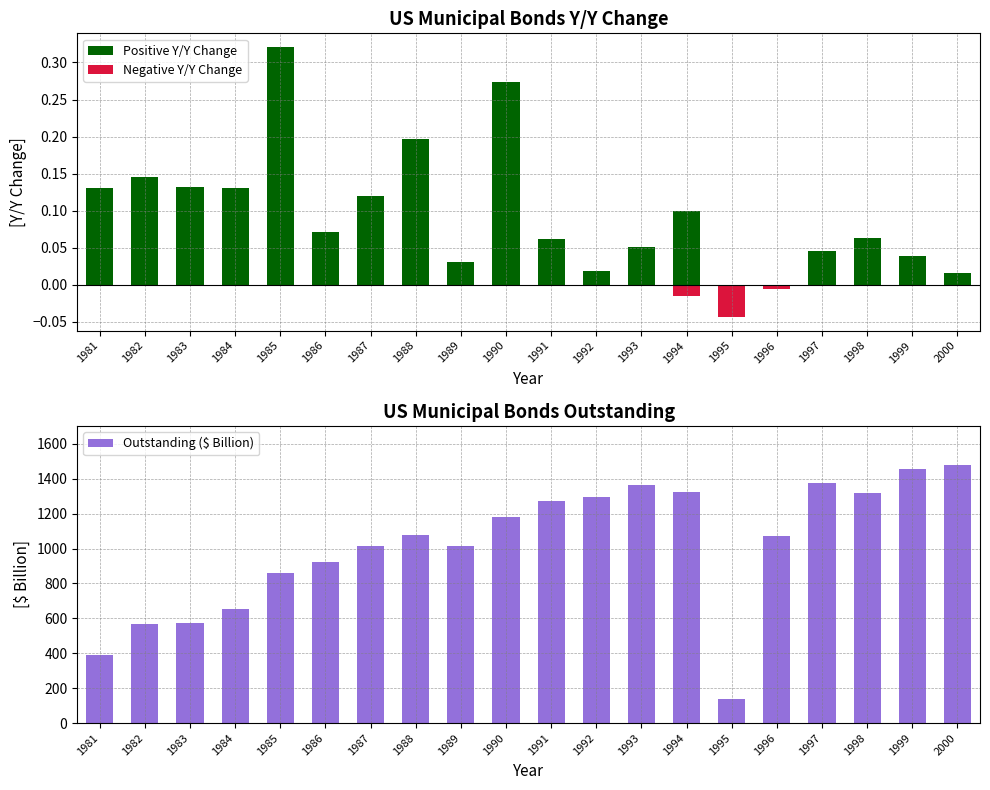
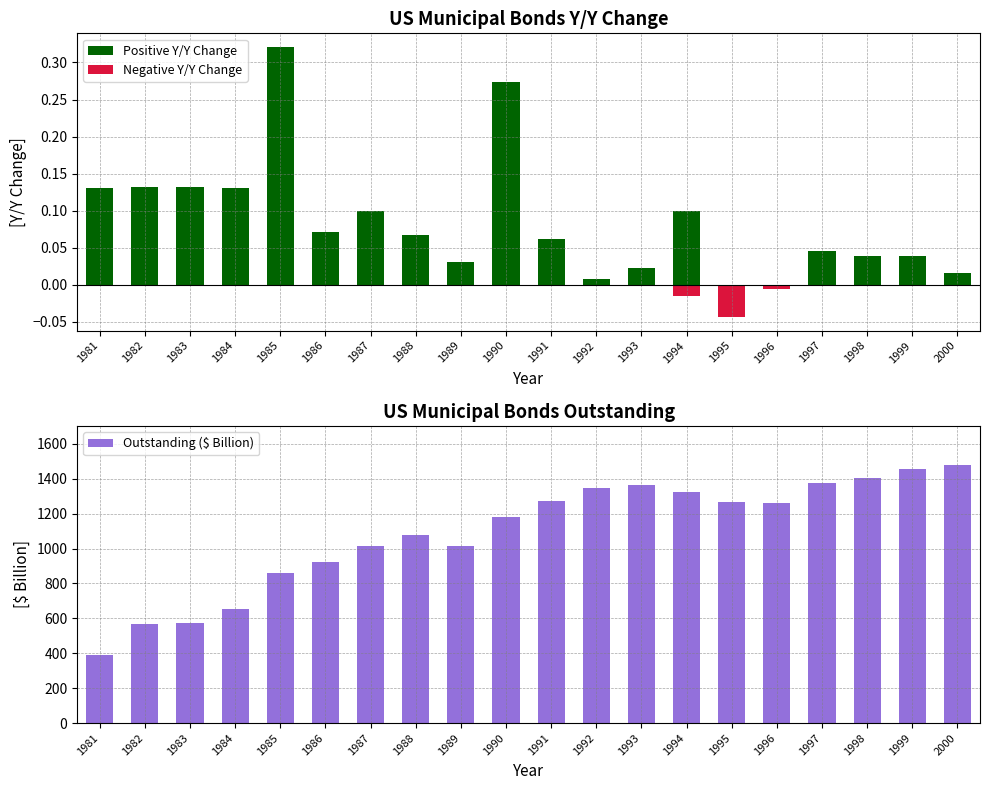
US Municipal Bonds Y/Y Change, Positive Y/Y Change, 1982: 0.15 -> 0.13
US Municipal Bonds Y/Y Change, Positive Y/Y Change, 1987: 0.12 -> 0.10
US Municipal Bonds Y/Y Change, Positive Y/Y Change, 1988: 0.20 -> 0.07
US Municipal Bonds Y/Y Change, Positive Y/Y Change, 1992: 0.02 -> 0.01
US Municipal Bonds Y/Y Change, Positive Y/Y Change, 1993: 0.05 -> 0.02
US Municipal Bonds Y/Y Change, Positive Y/Y Change, 1998: 0.06 -> 0.04
US Municipal Bonds Outstanding, 1992: 1300 -> 1350
US Municipal Bonds Outstanding, 1995: 140 -> 1270
US Municipal Bonds Outstanding, 1996: 1070 -> 1260
US Municipal Bonds Outstanding, 1998: 1320 -> 1400
